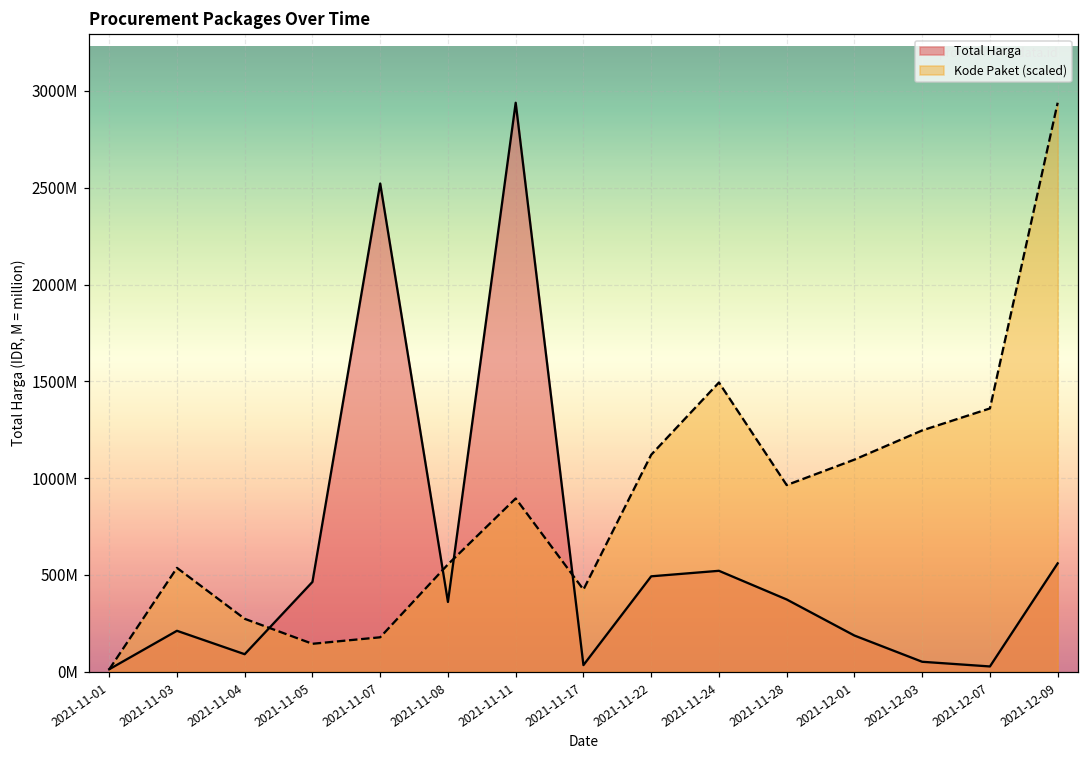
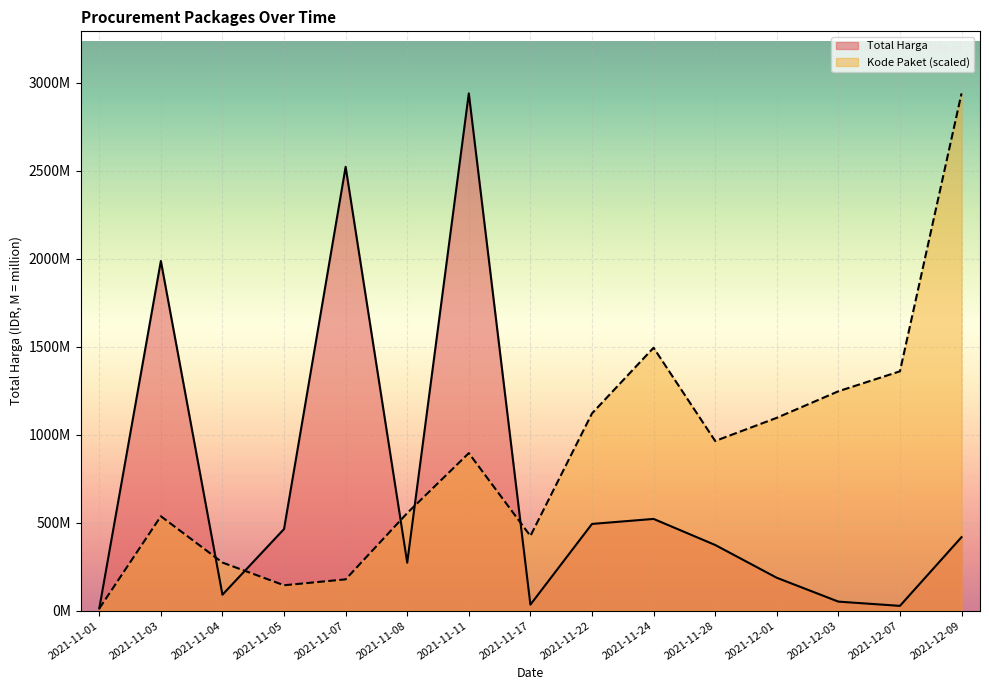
Total Harga, 2021-11-03: 210000000 -> 1990000000
Total Harga, 2021-11-08: 360000000 -> 270000000
Total Harga, 2021-12-09: 560000000 -> 420000000
